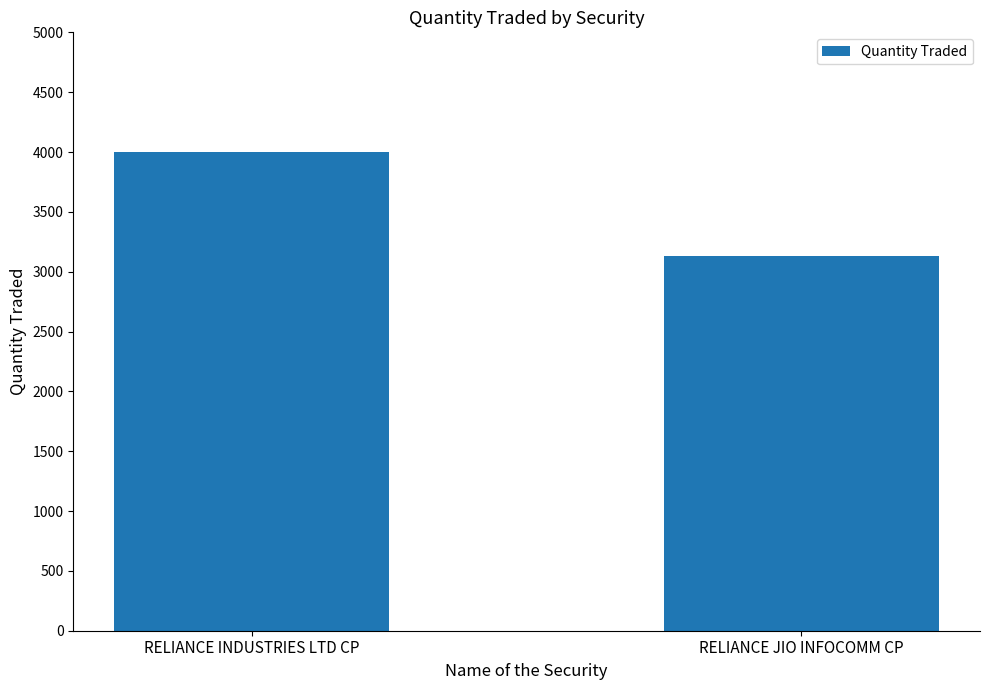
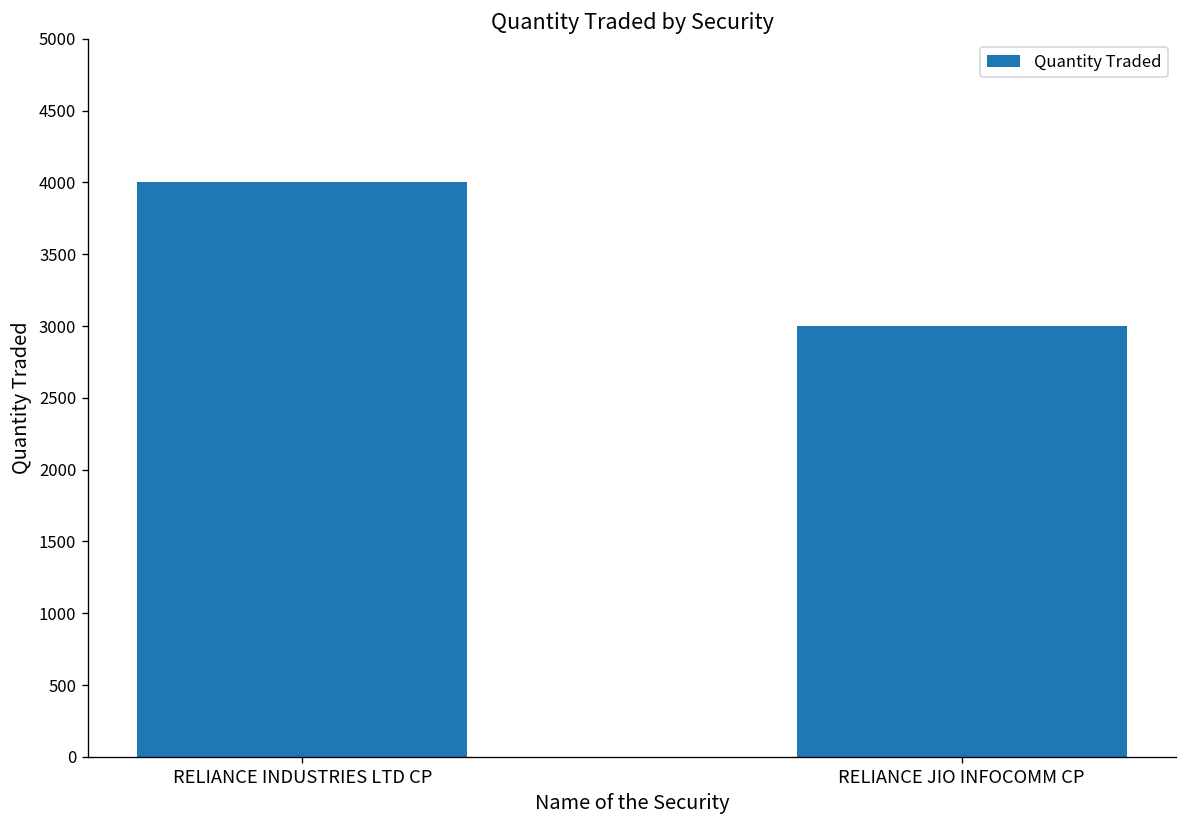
RELIANCE JIO INFOCOMM CP: 3130 -> 3000
